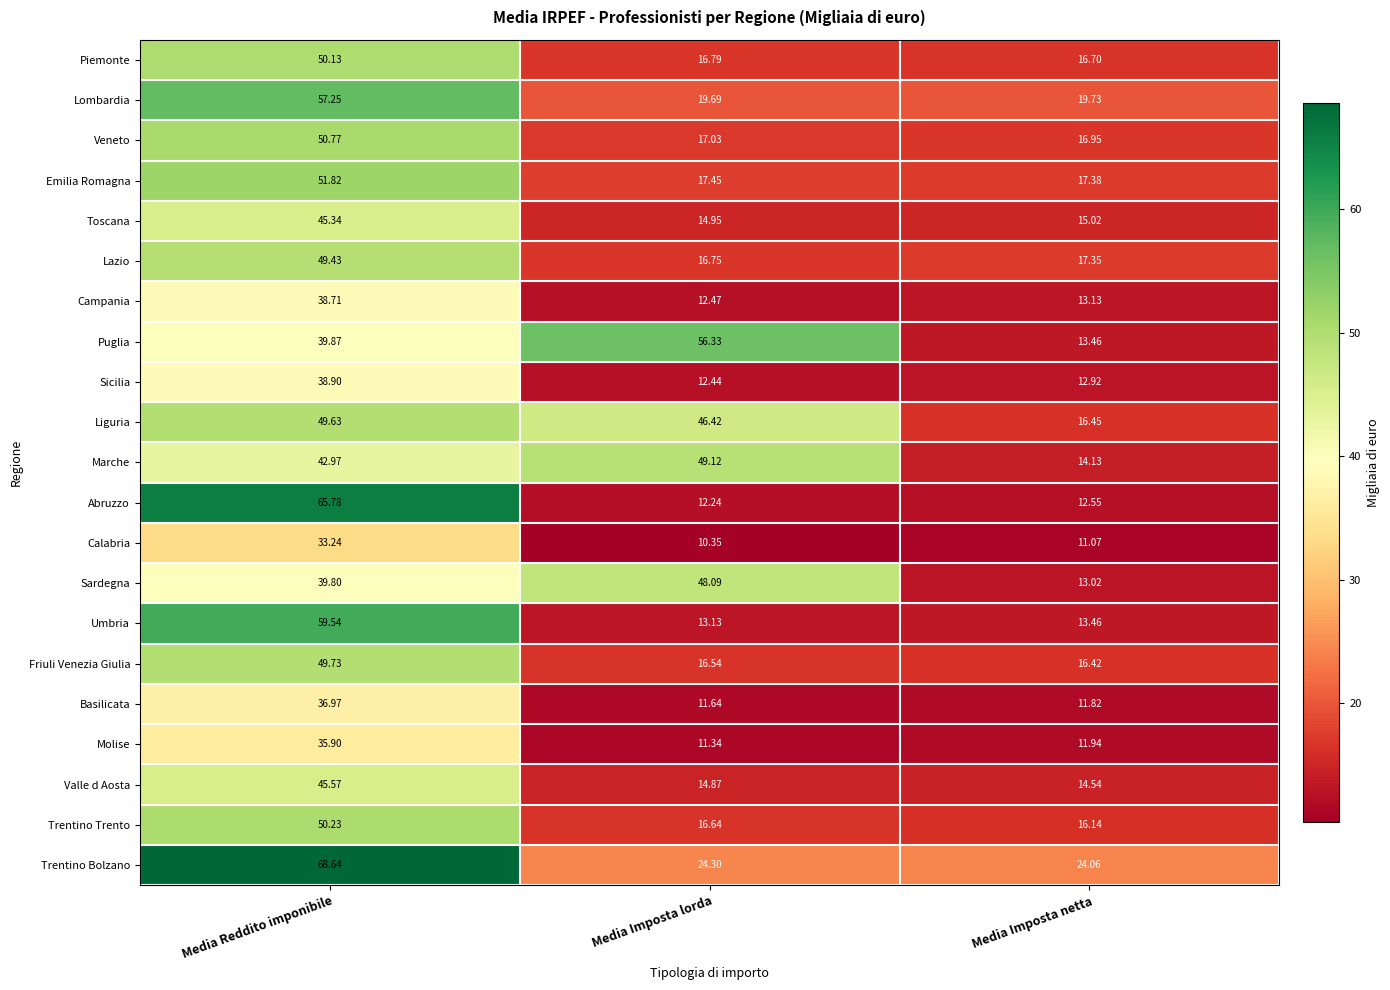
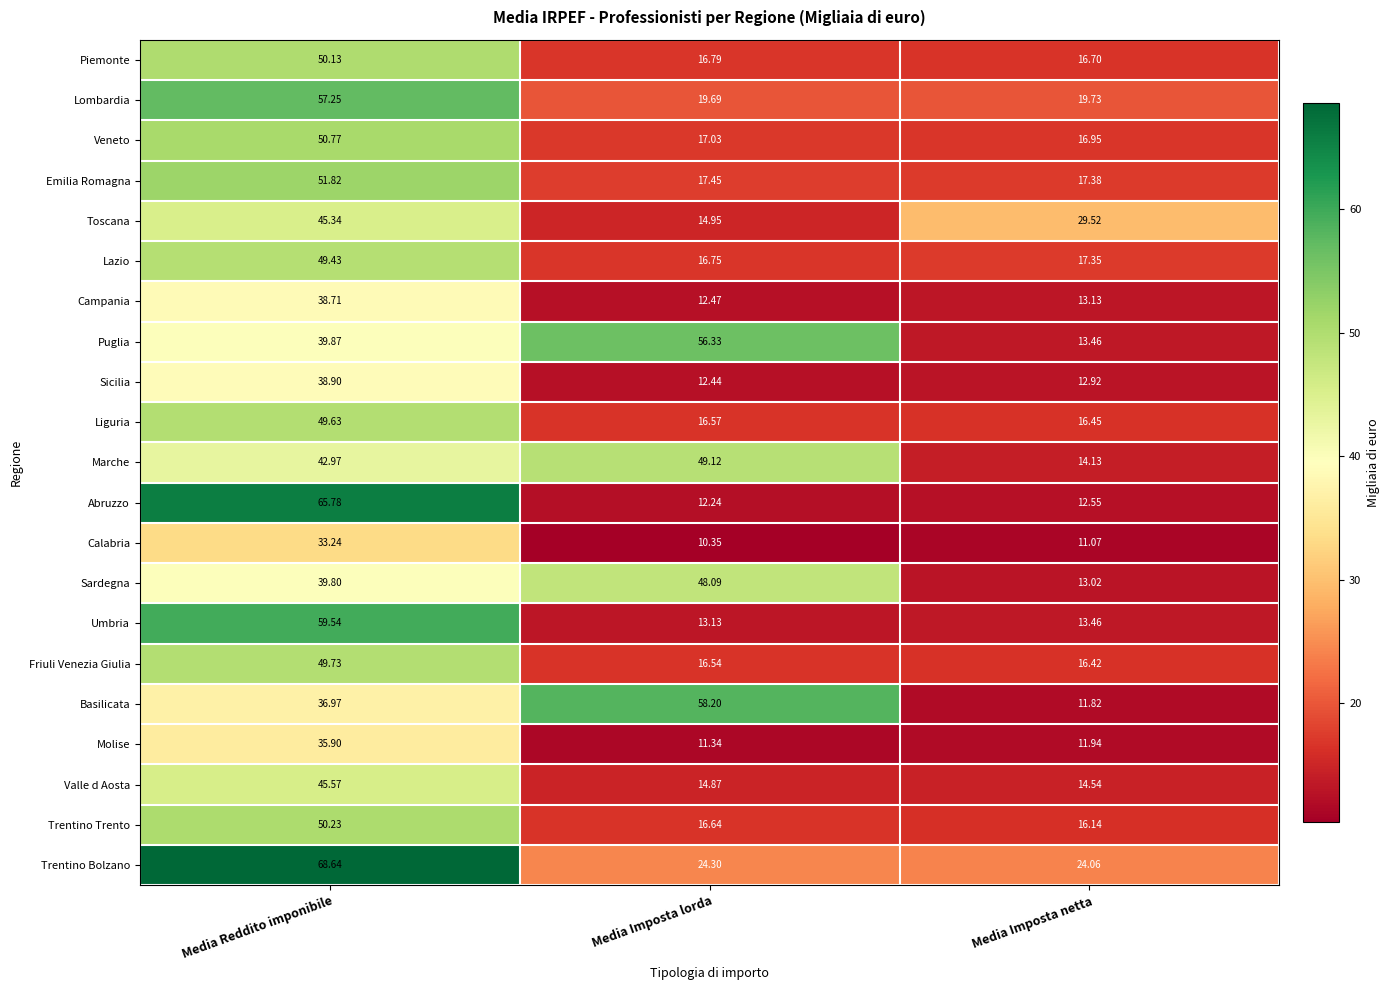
Toscana, Media Imposta netta: 15.02 -> 29.52
Liguria, Media Imposta lorda: 46.42 -> 16.57
Basilicata, Media Imposta lorda: 11.64 -> 58.20
